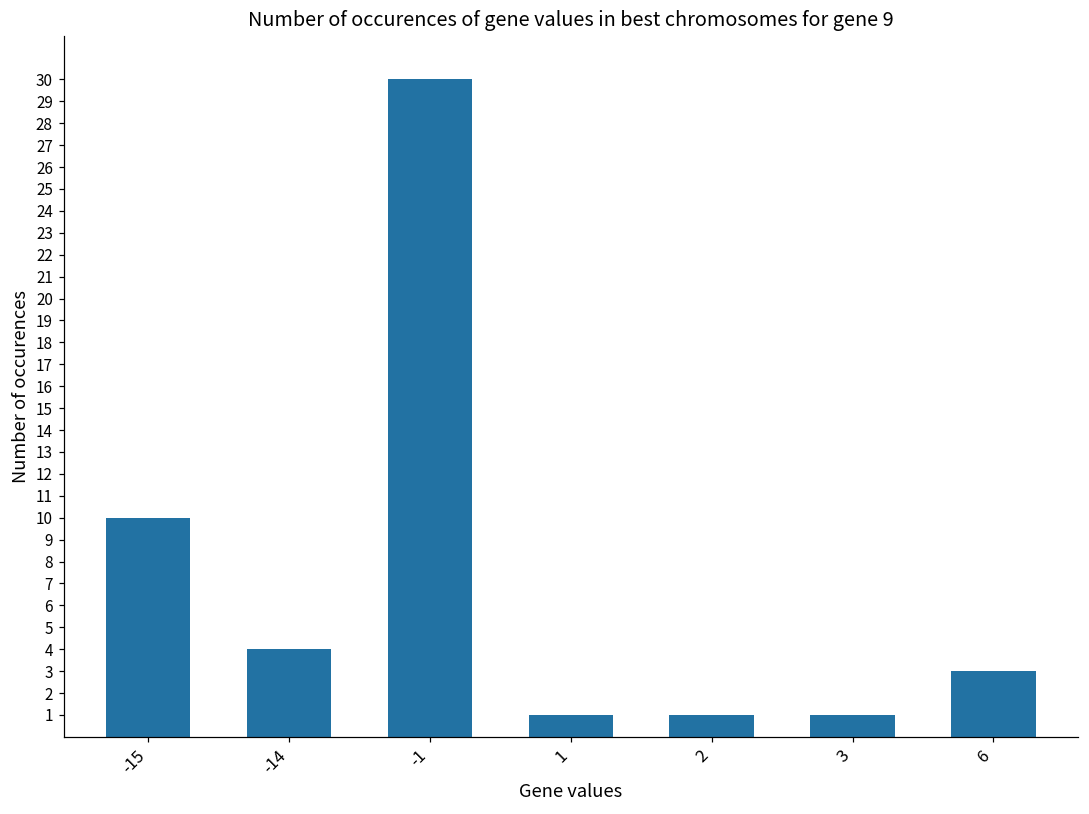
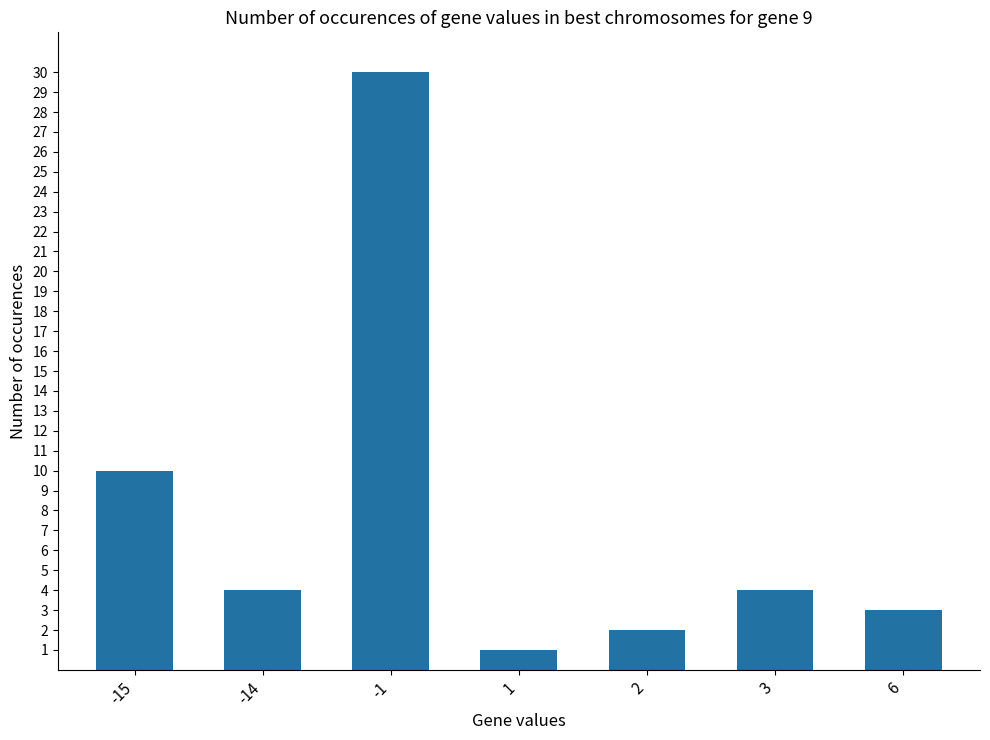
2: 1 -> 2
3: 1 -> 4
